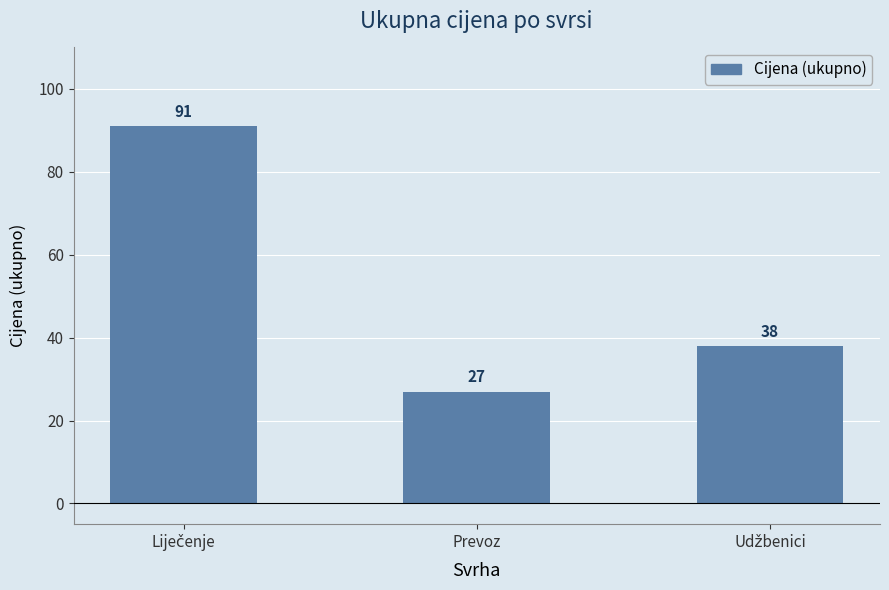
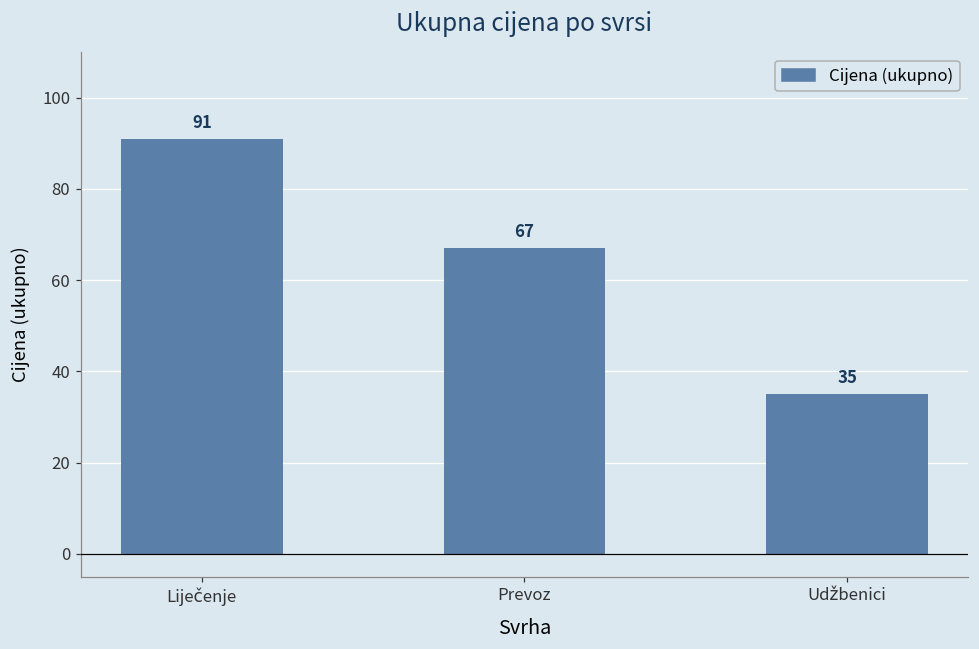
Prevoz: 27 -> 67
Udžbenici: 38 -> 35
